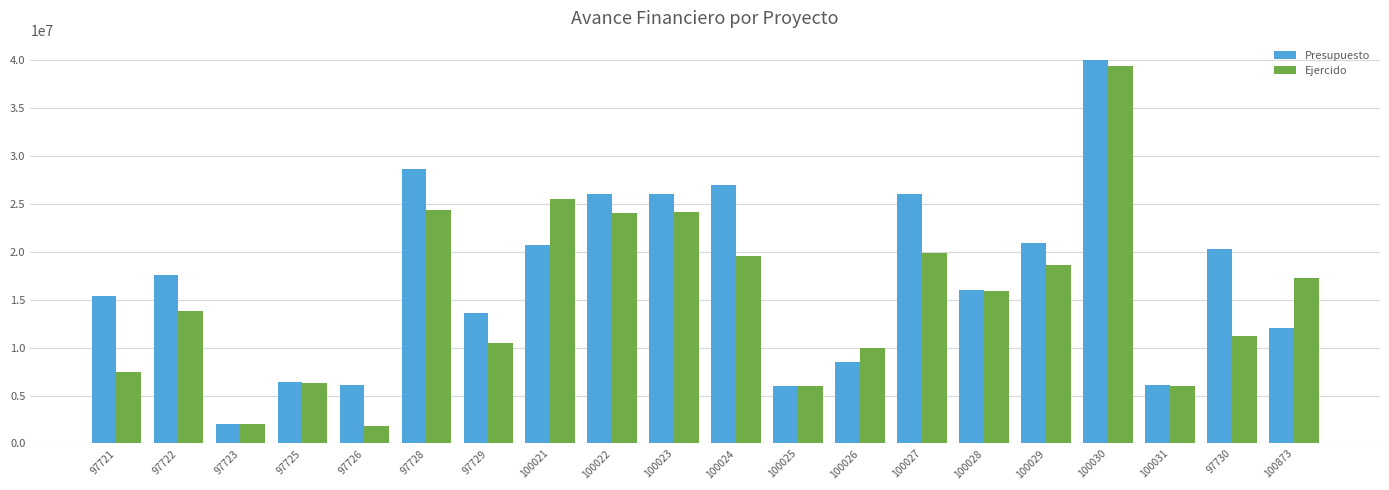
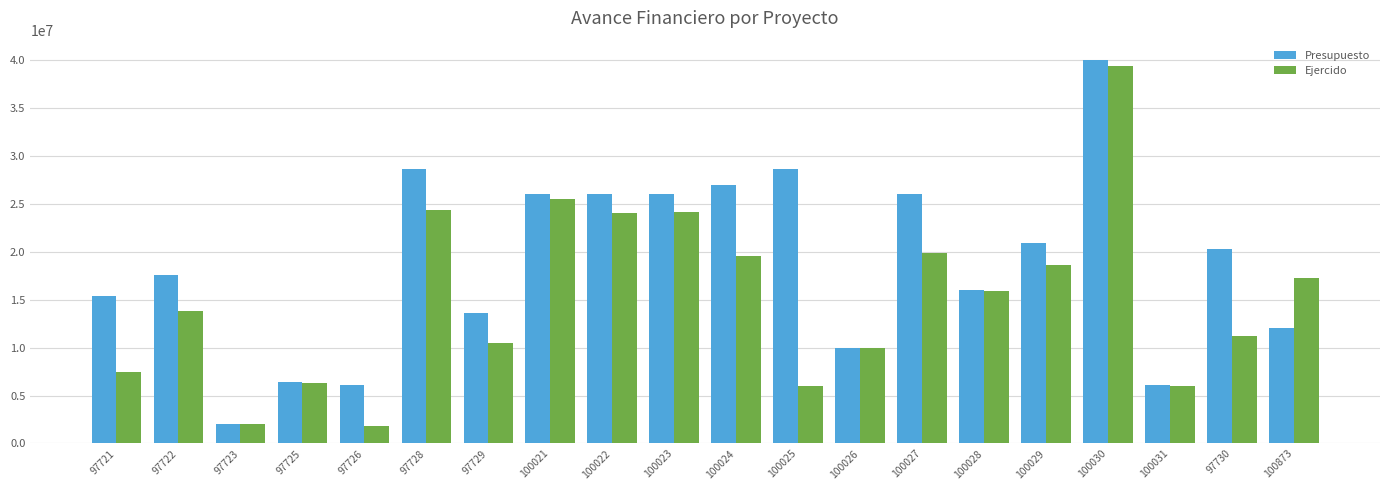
Presupuesto, 100021: 21000000 -> 26000000
Presupuesto, 100025: 6000000 -> 29000000
Presupuesto, 100026: 9000000 -> 10000000
